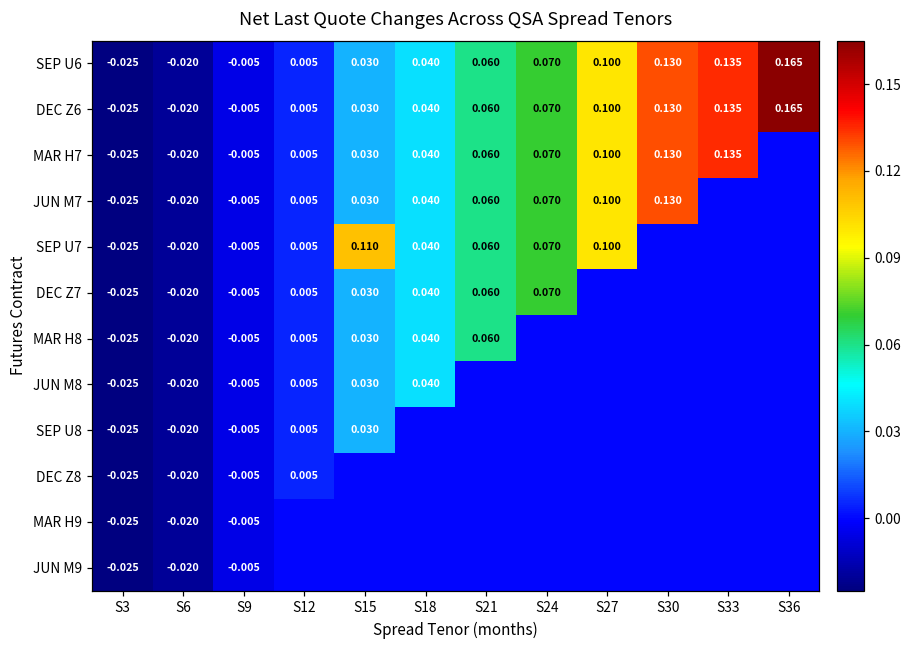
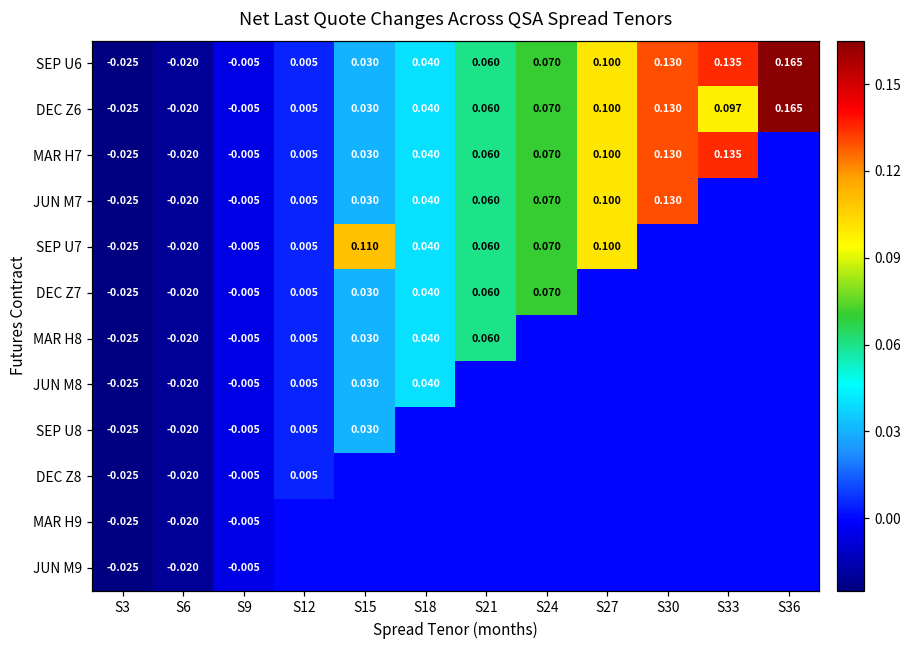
DEC Z6, S33: 0.135 -> 0.097
